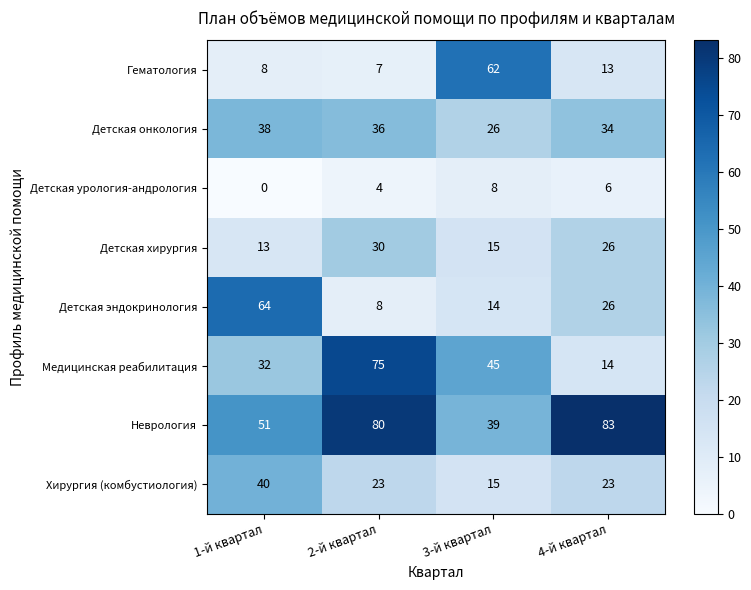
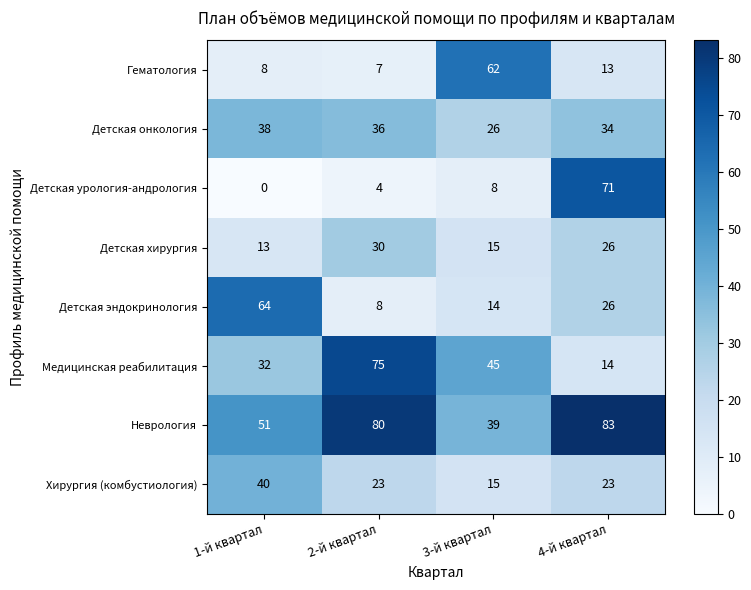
Детская урология-андрология, 4-й квартал: 6 -> 71
